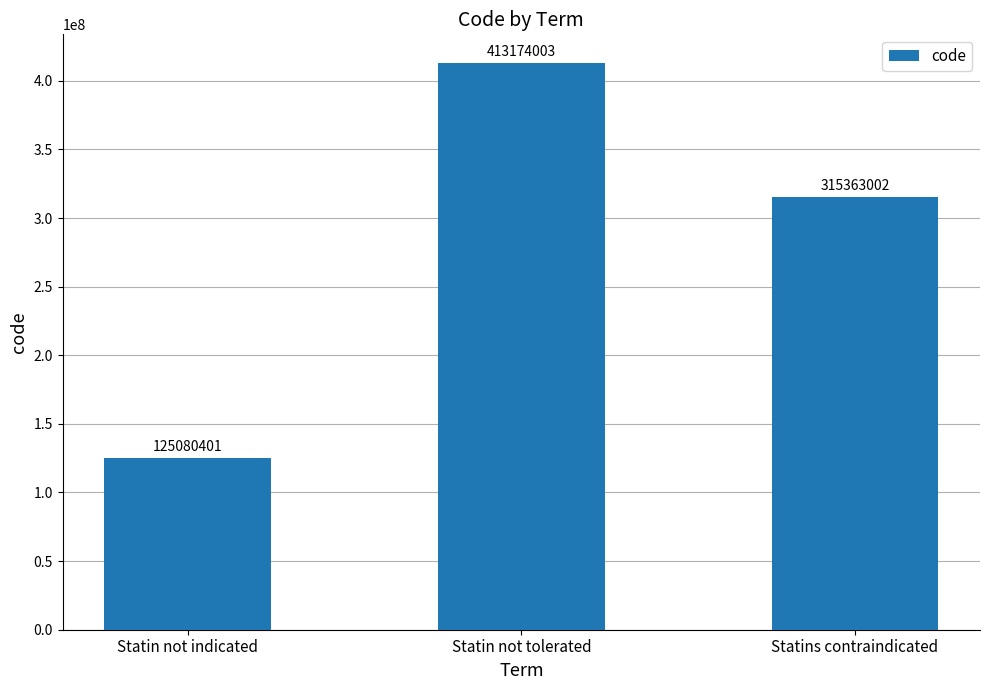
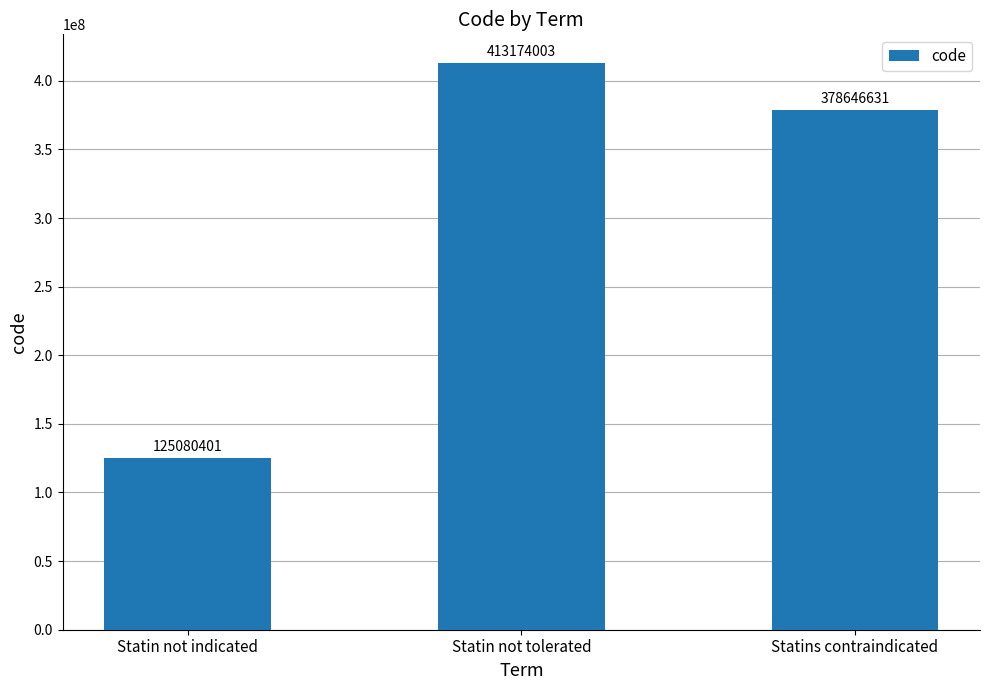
Statins contraindicated: 315363002 -> 378646631
